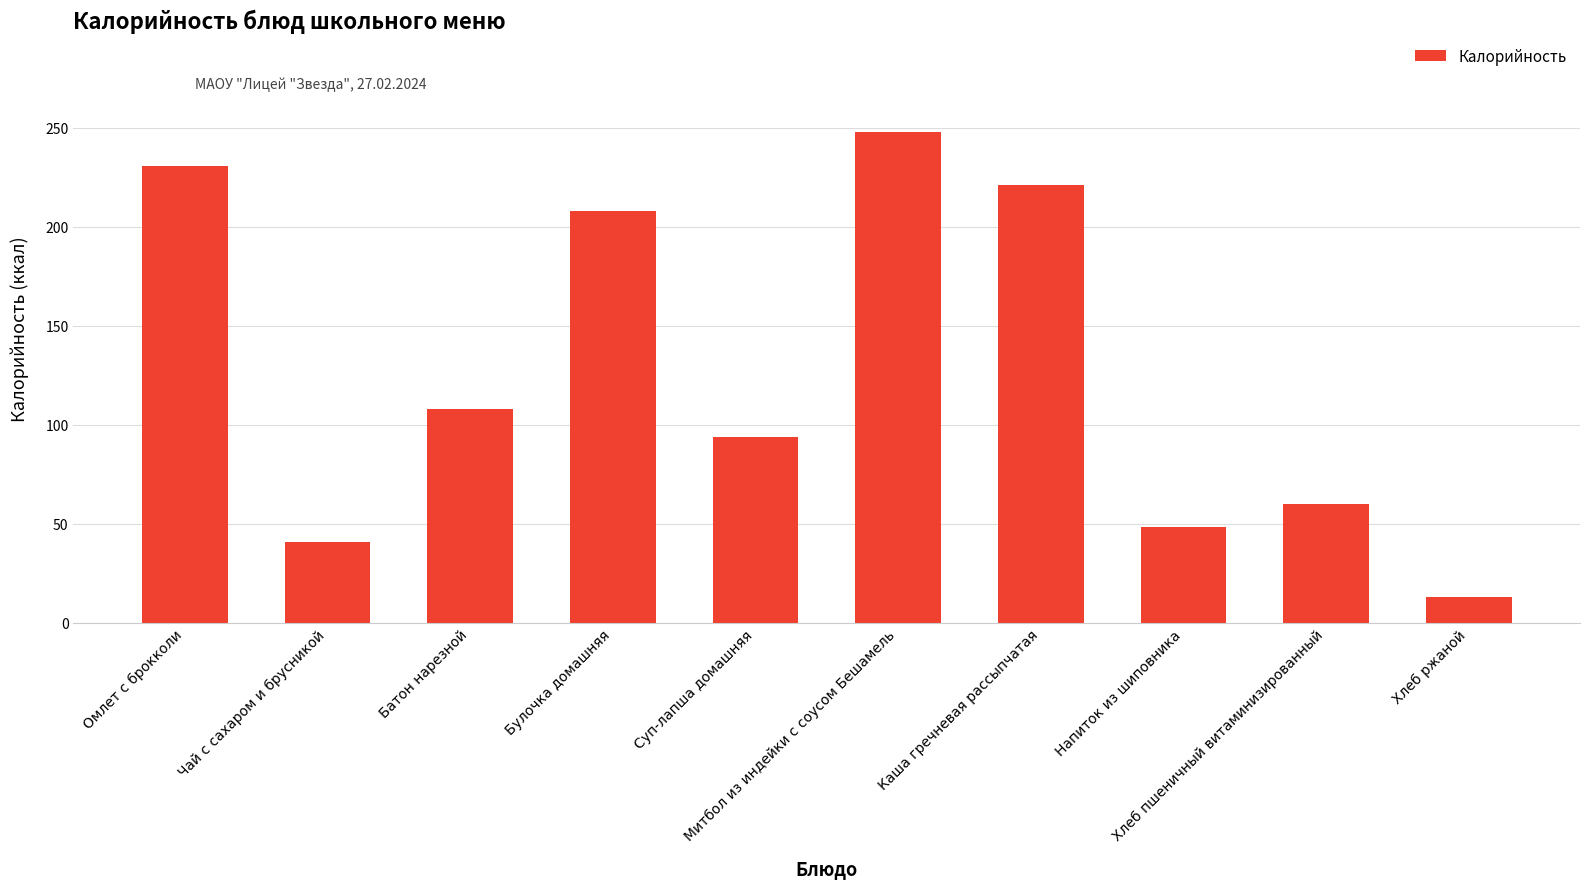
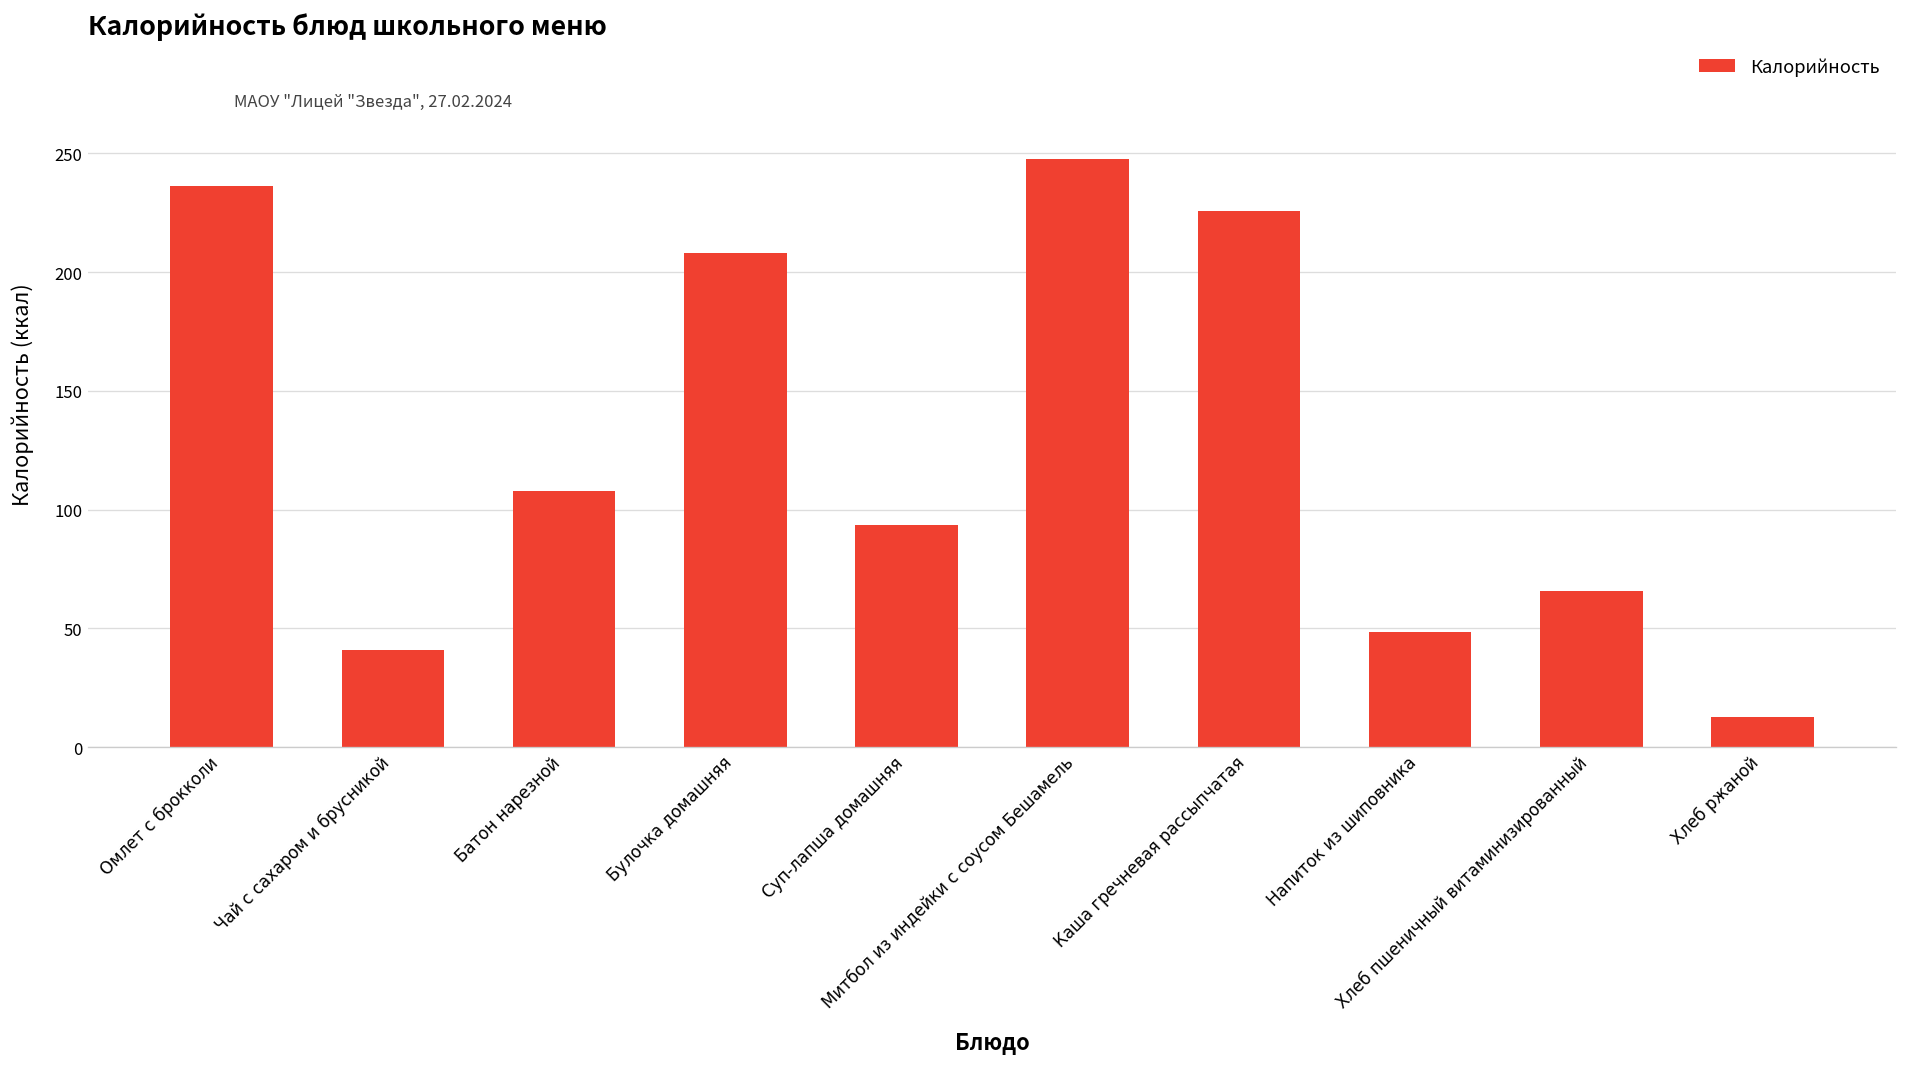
Омлет с брокколи: 230 -> 236
Каша гречневая рассыпчатая: 221 -> 226
Хлеб пшеничный витаминизированный: 60 -> 66
